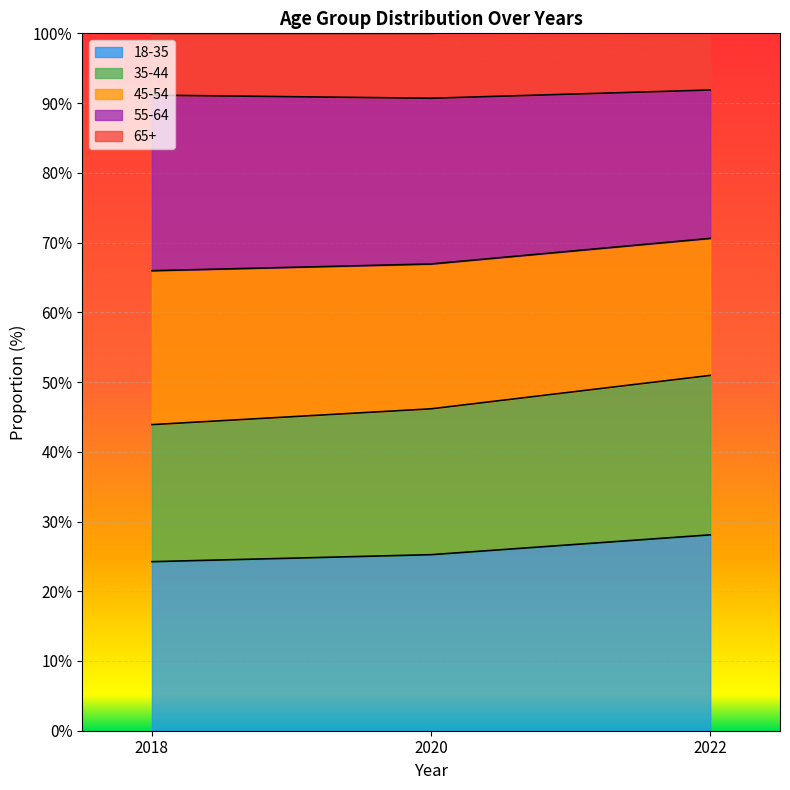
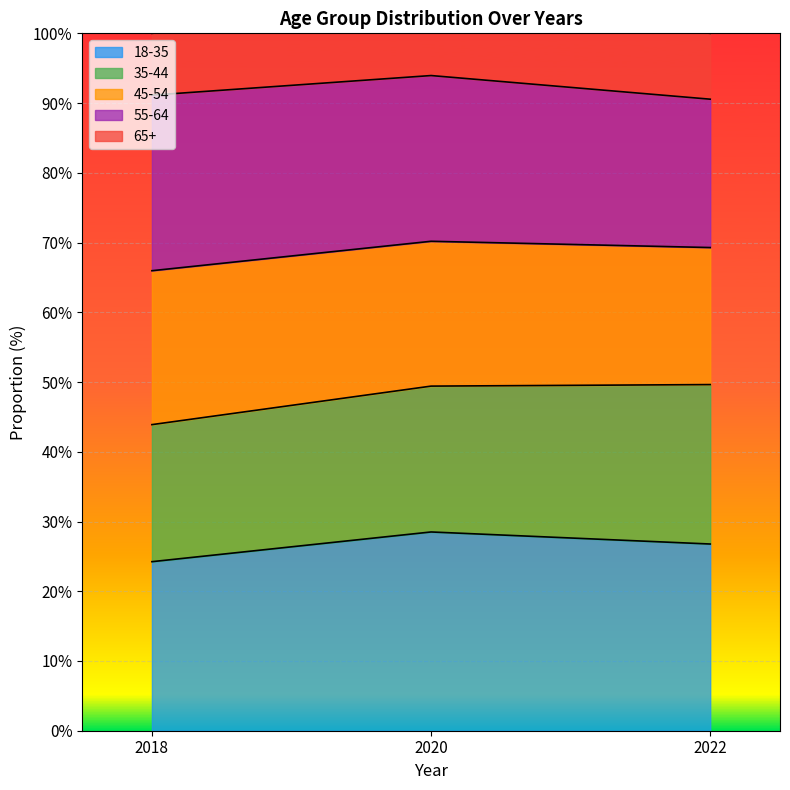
18-35, 2020: 25% -> 29%
18-35, 2022: 28% -> 27%
